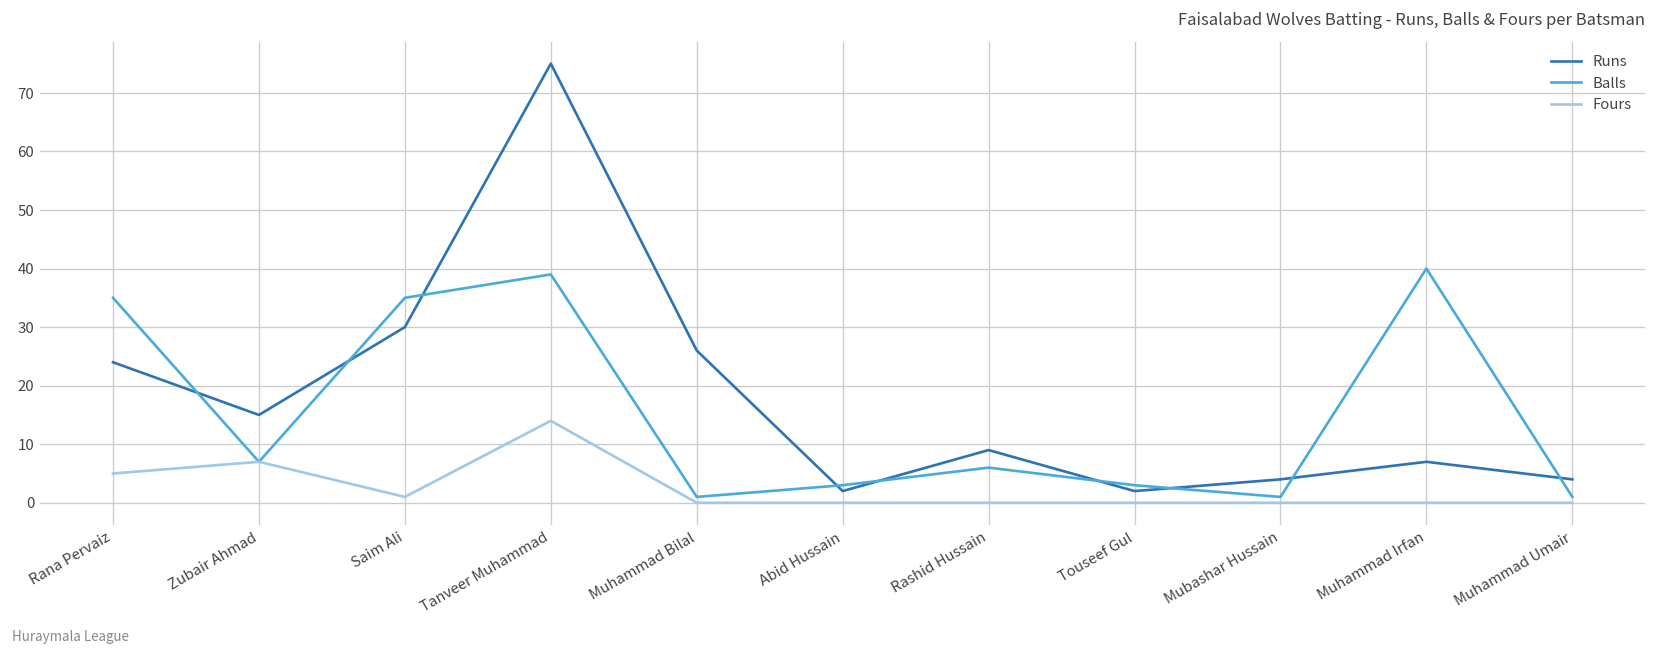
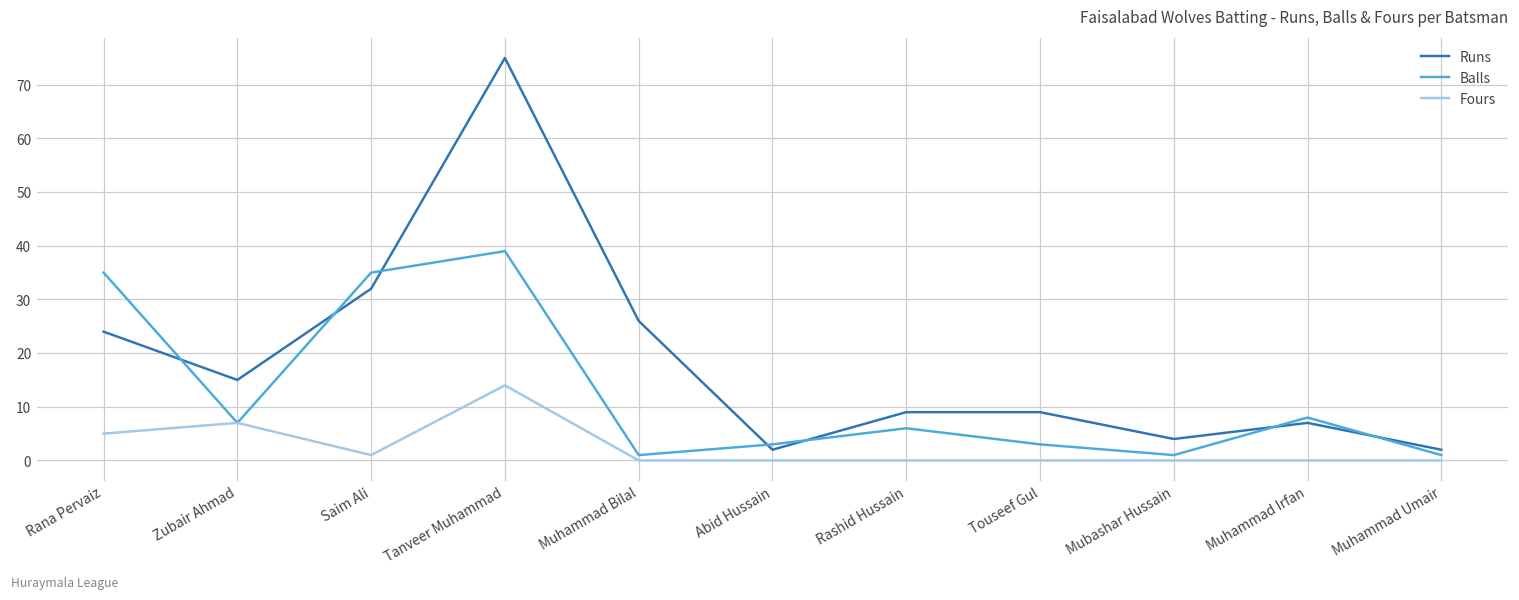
Runs, Saim Ali: 30 -> 32
Runs, Touseef Gul: 2 -> 9
Balls, Muhammad Irfan: 40 -> 8
Runs, Muhammad Umair: 4 -> 2
